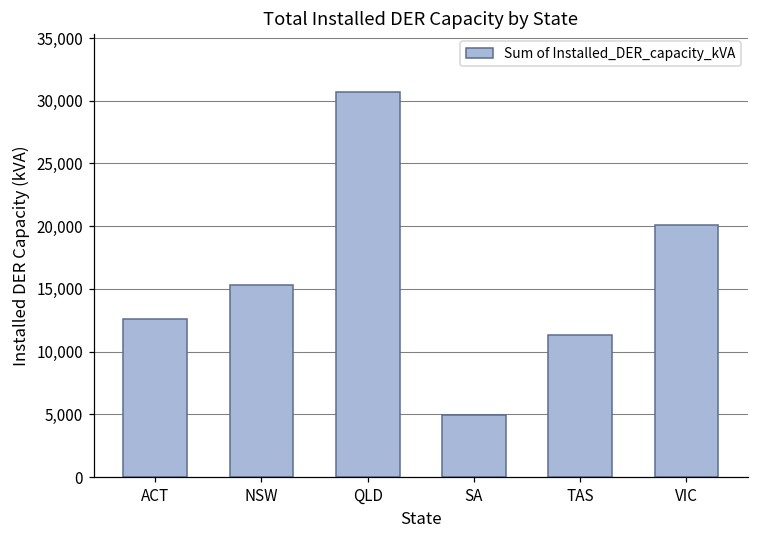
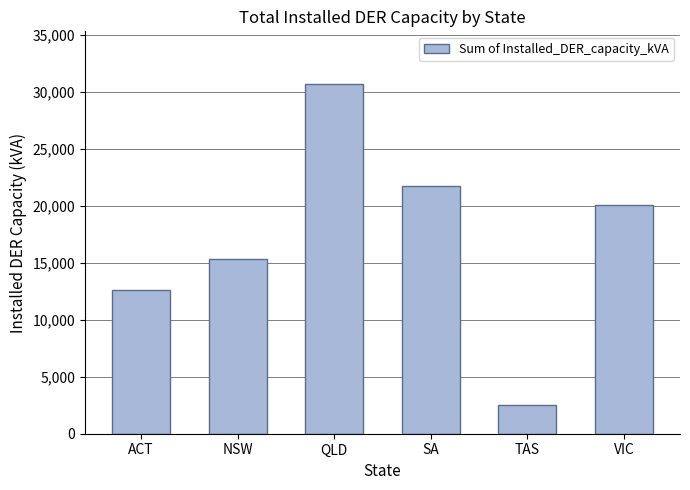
SA: 5,000 -> 21,700
TAS: 11,300 -> 2,500
